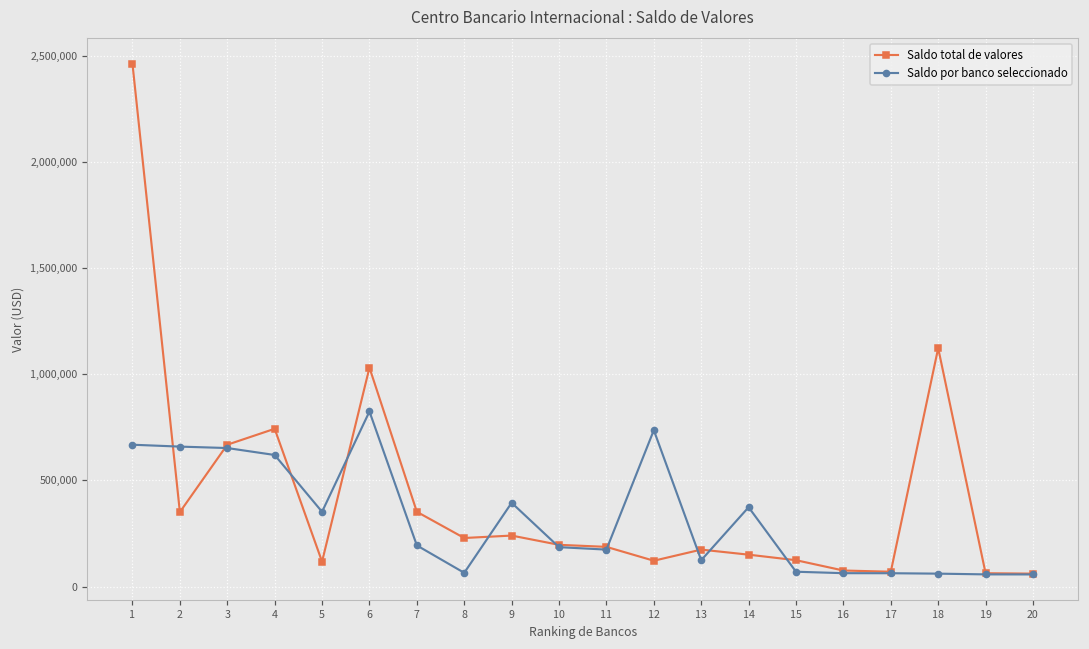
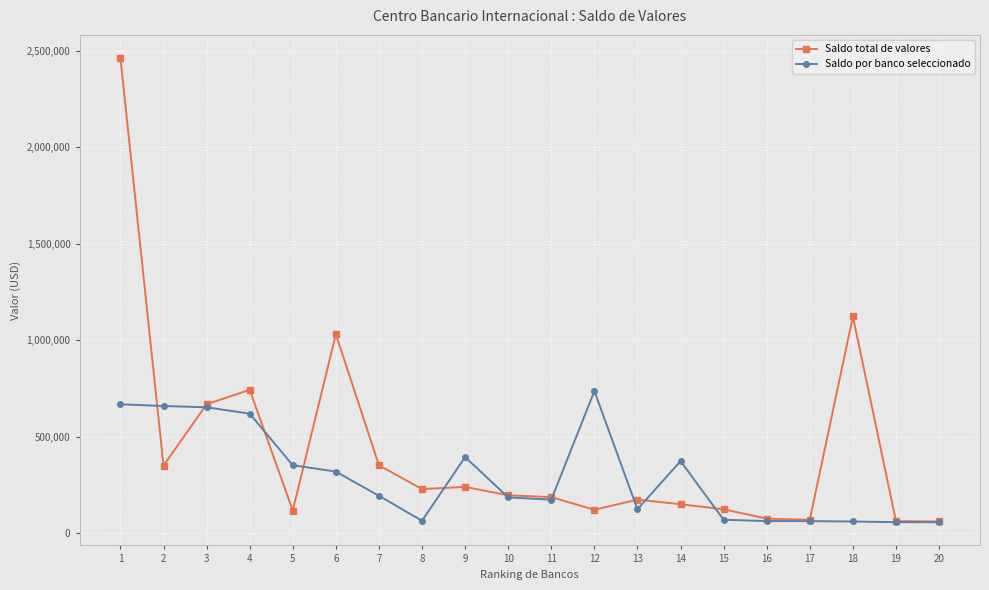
Saldo por banco seleccionado, 6: 820,000 -> 320,000
